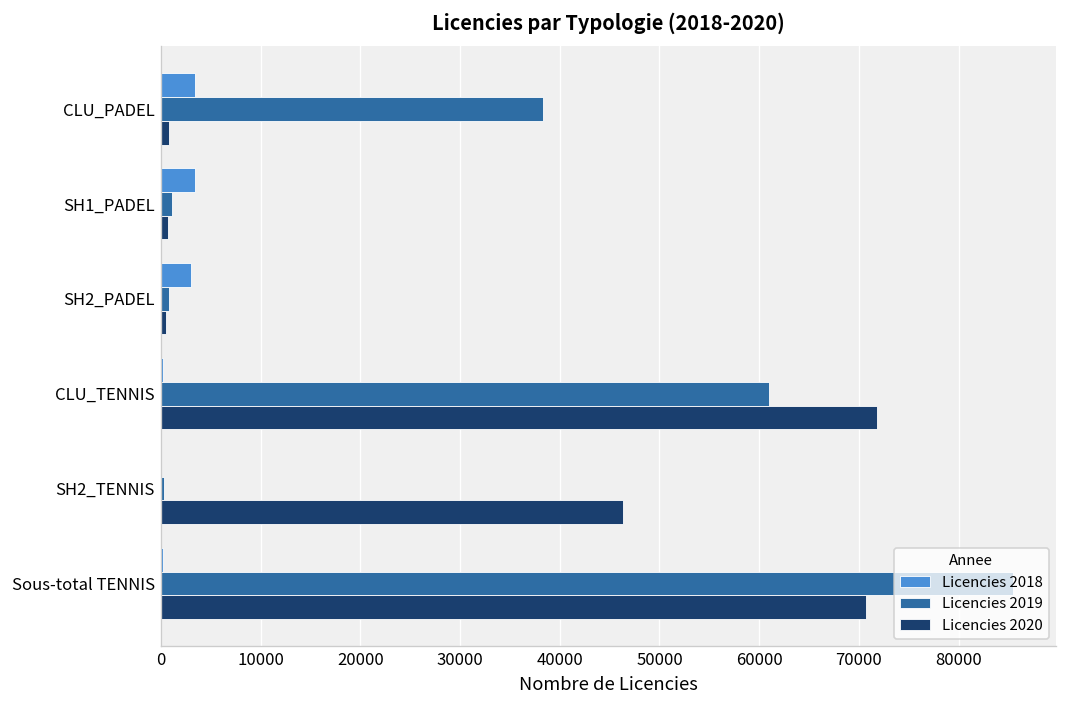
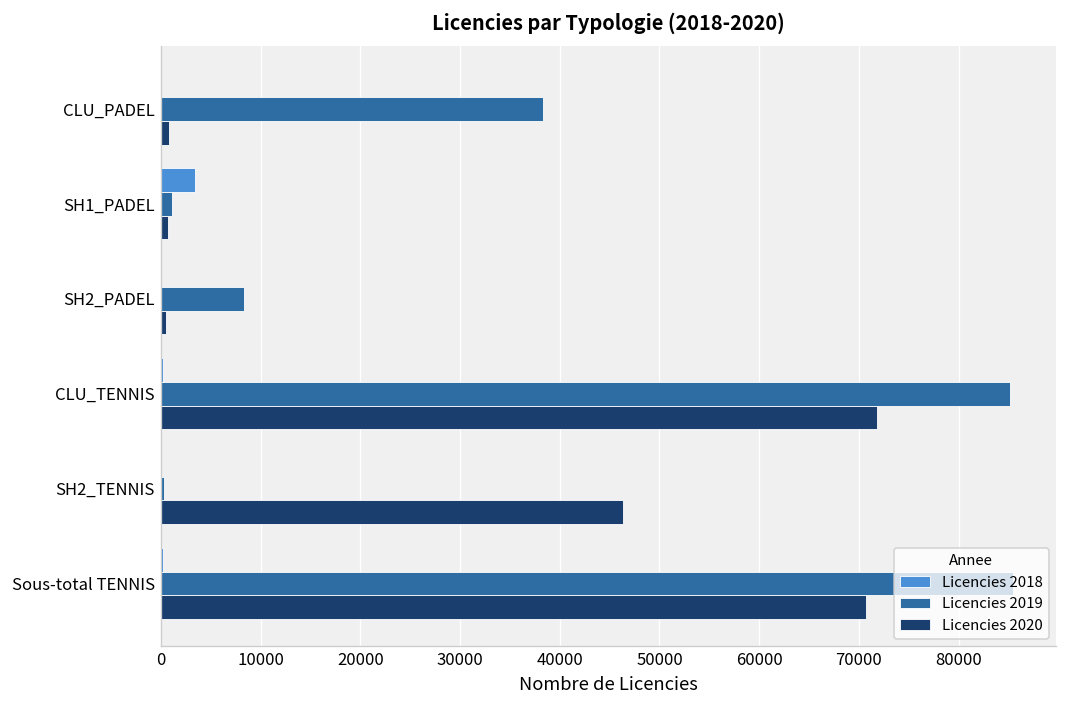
Licencies 2018, CLU_PADEL: 3000 -> 0
Licencies 2018, SH2_PADEL: 3000 -> 0
Licencies 2019, SH2_PADEL: 1000 -> 8000
Licencies 2019, CLU_TENNIS: 61000 -> 85000
